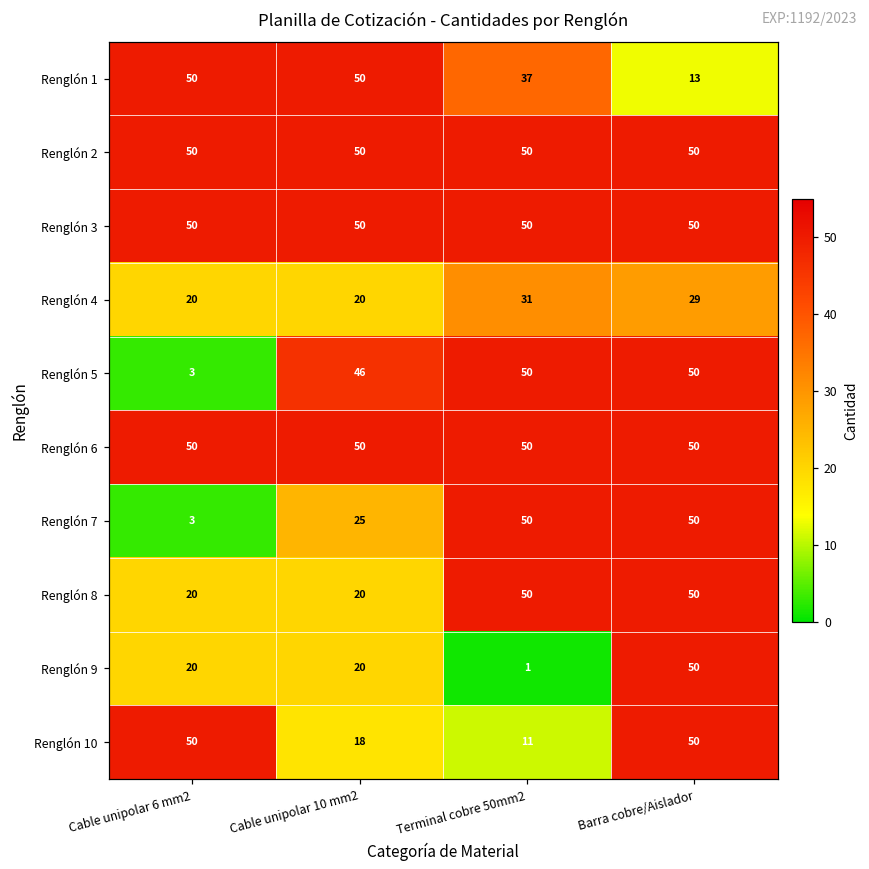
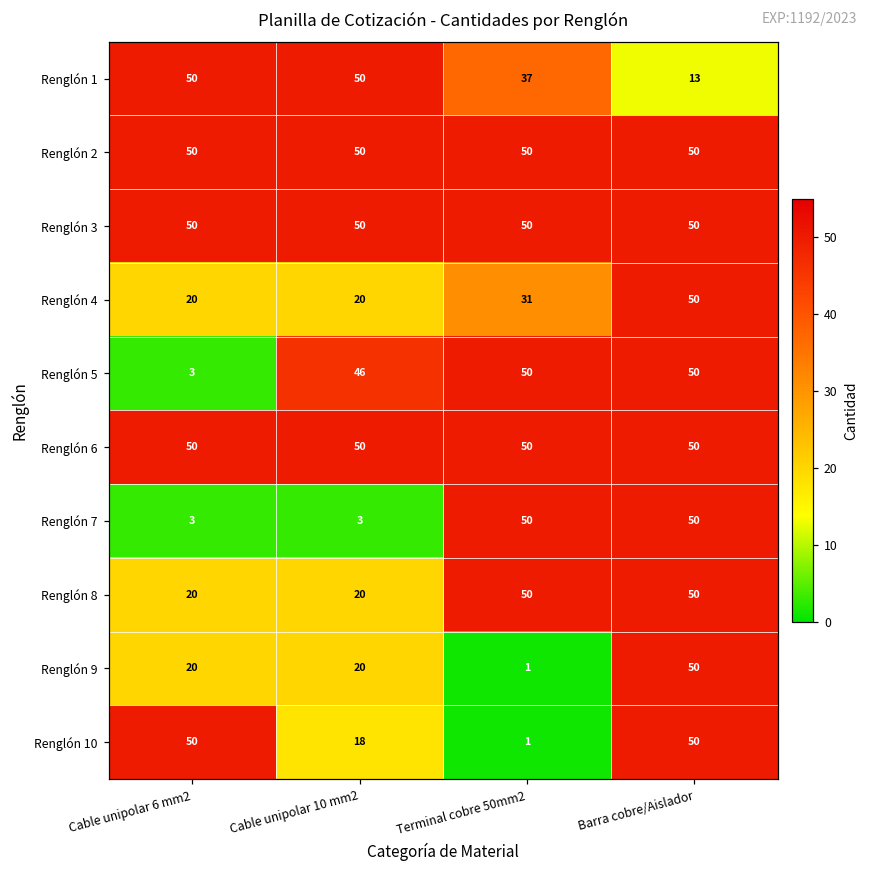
Renglón 4, Barra cobre/Aislador: 29 -> 50
Renglón 7, Cable unipolar 10 mm2: 25 -> 3
Renglón 10, Terminal cobre 50mm2: 11 -> 1
